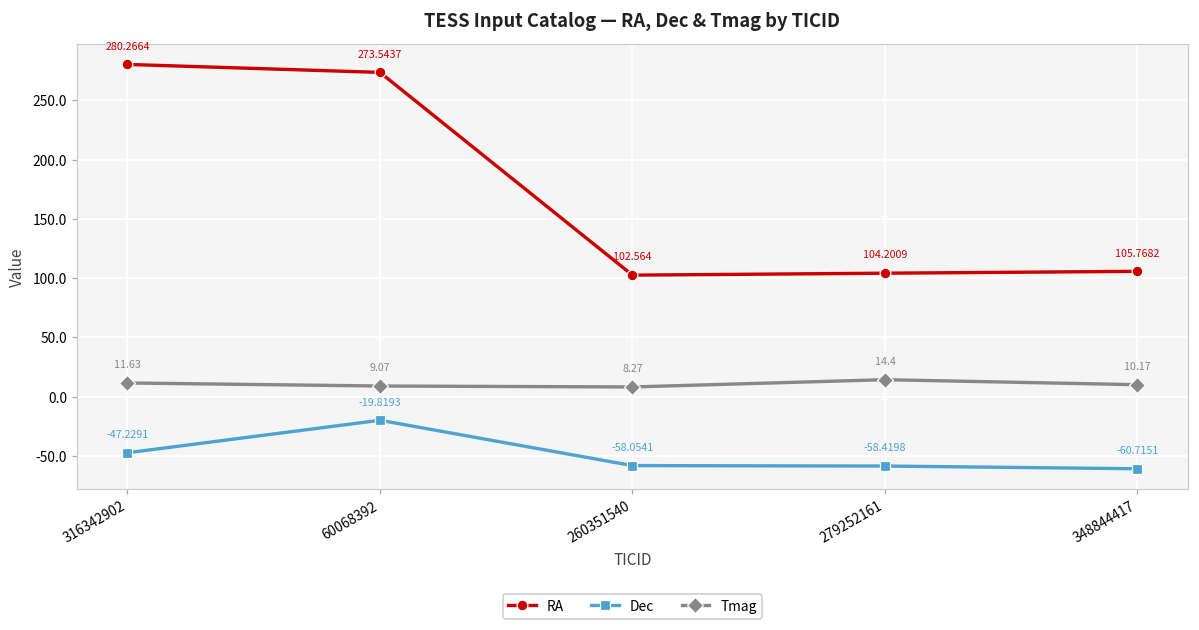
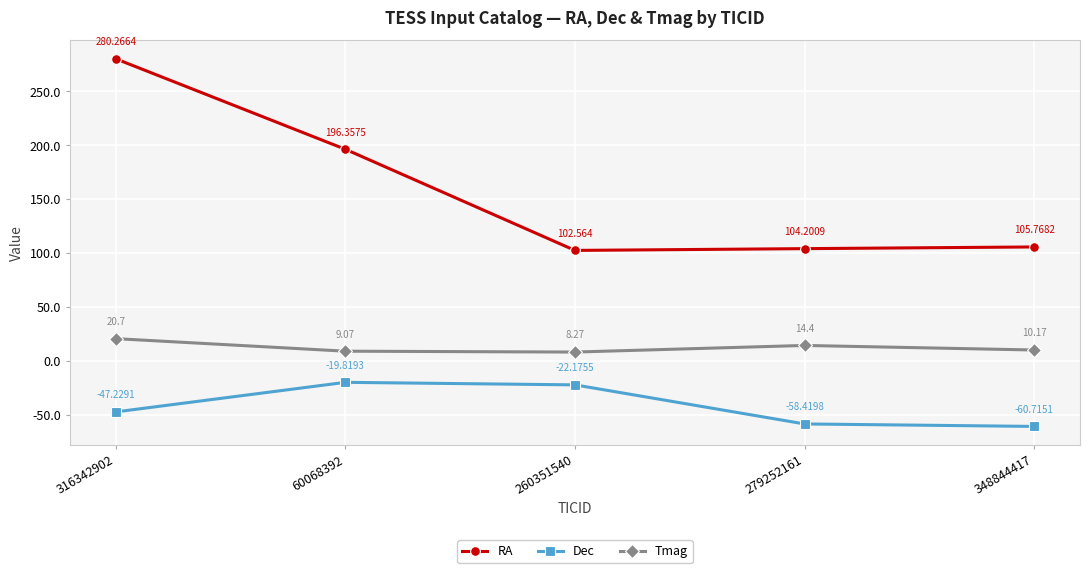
Tmag, 316342902: 11.63 -> 20.7
RA, 60068392: 273.5437 -> 196.3575
Dec, 260351540: -58.0541 -> -22.1755
